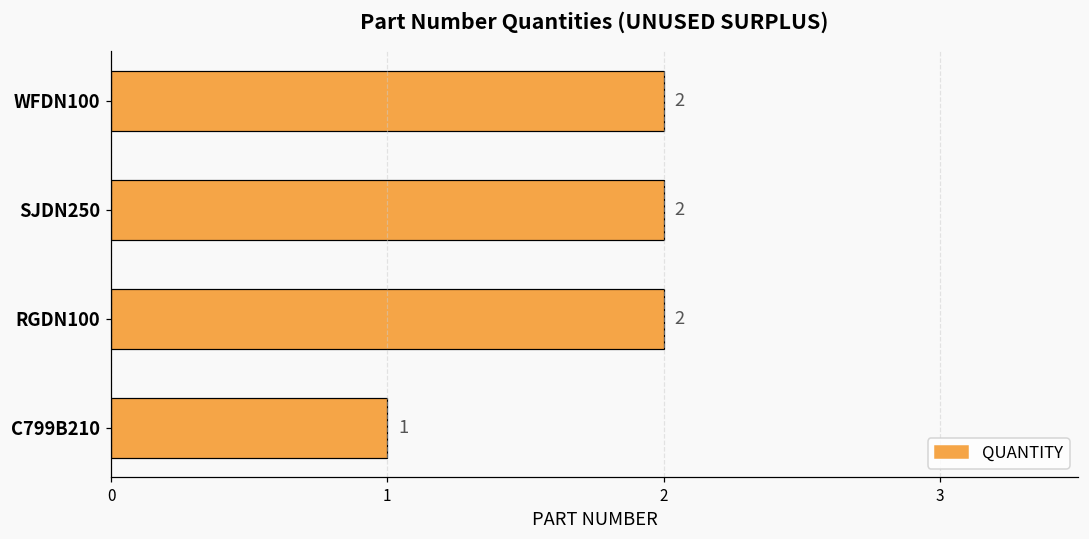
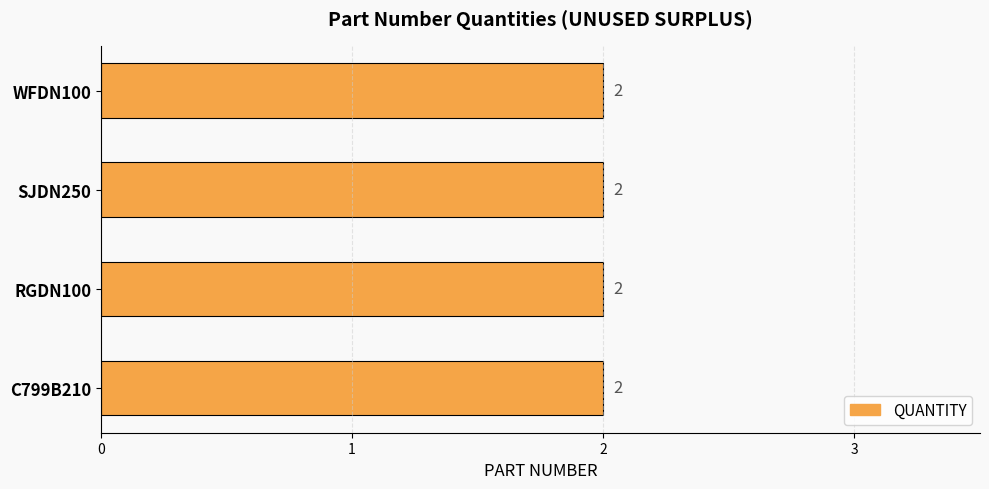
C799B210: 1 -> 2
